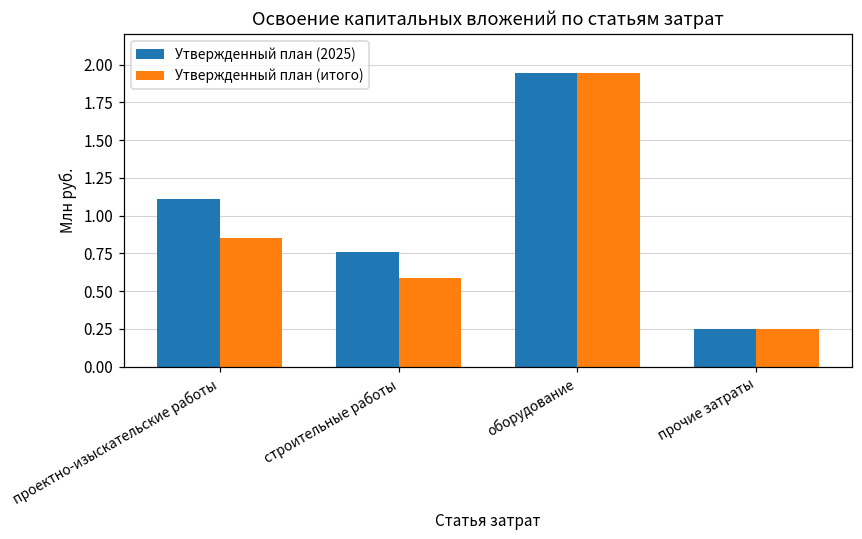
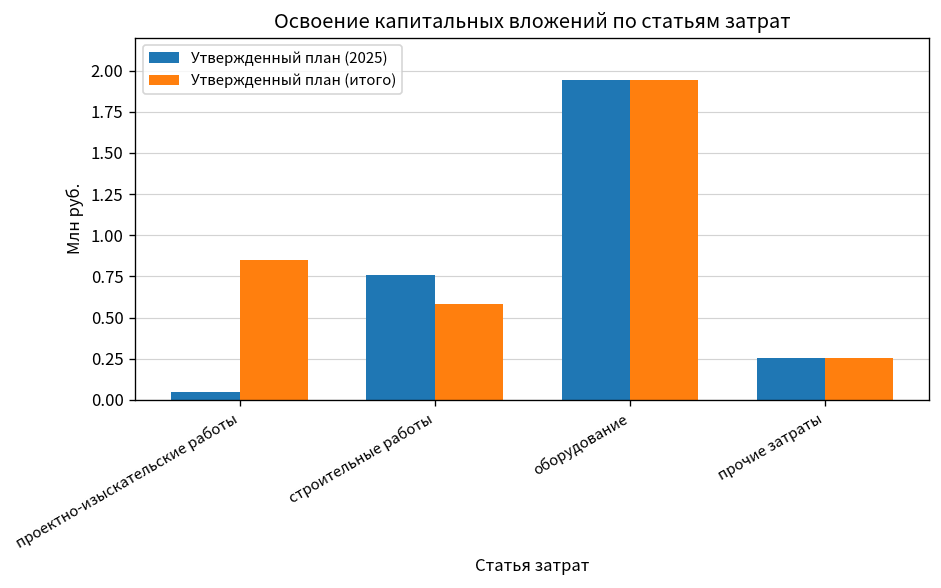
Утвержденный план (2025), проектно-изыскательские работы: 1.11 -> 0.05
